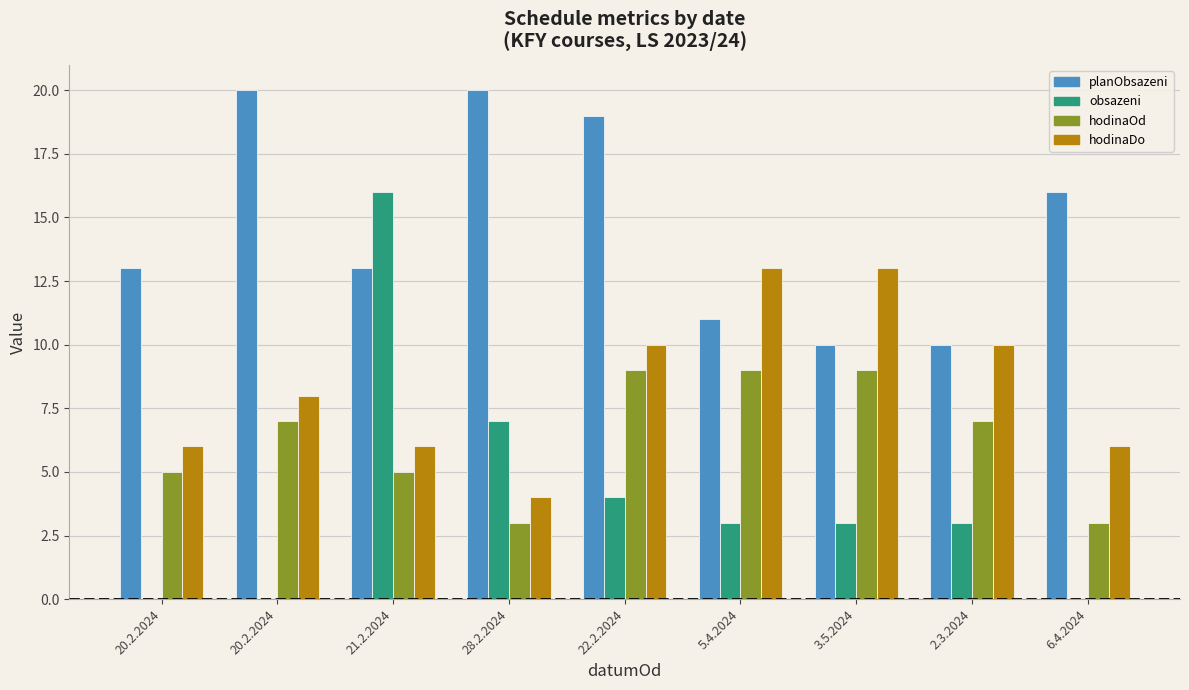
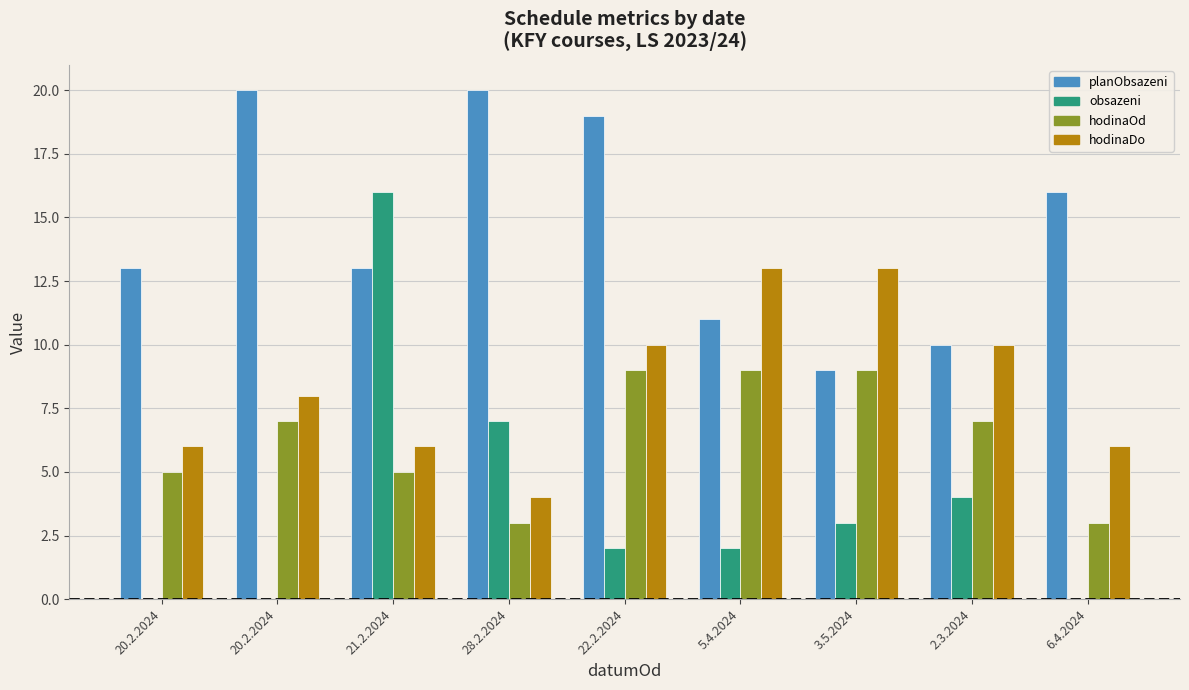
obsazeni, 22.2.2024: 4 -> 2
obsazeni, 5.4.2024: 3 -> 2
planObsazeni, 3.5.2024: 10 -> 9
obsazeni, 2.3.2024: 3 -> 4
